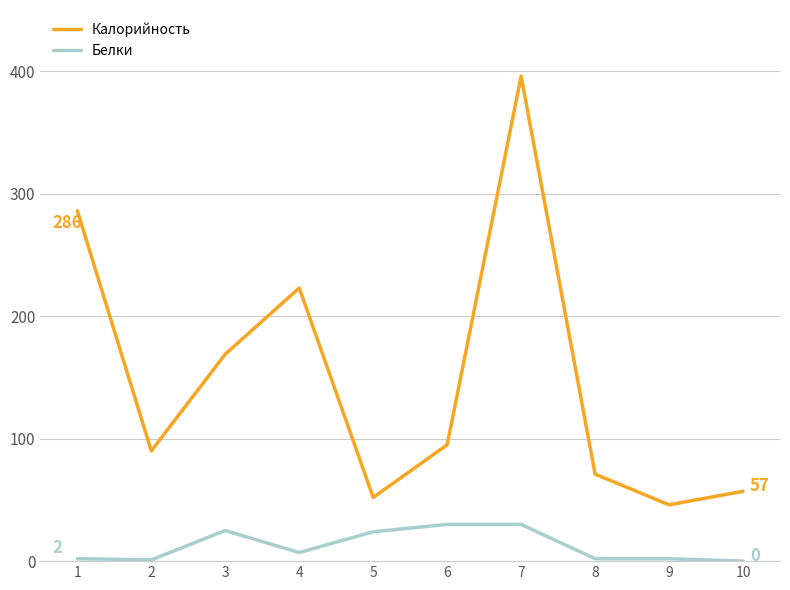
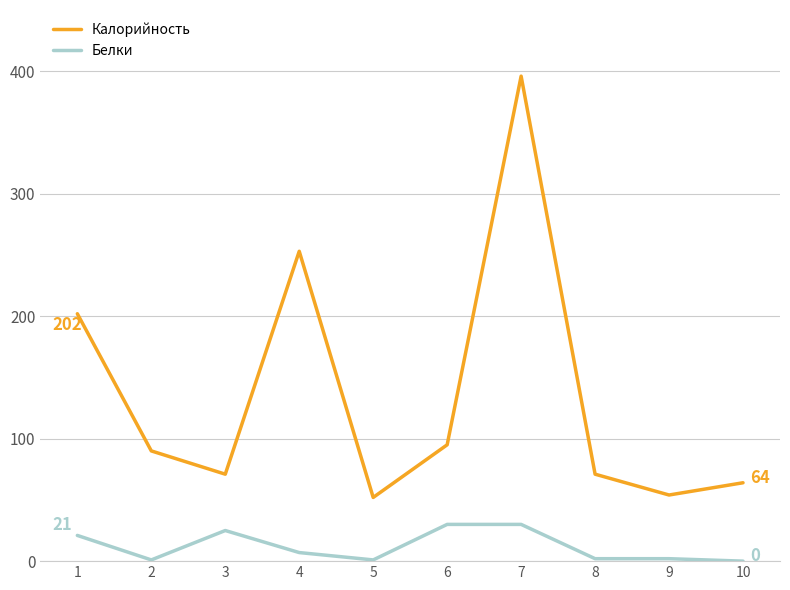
Калорийность, 1: 286 -> 202
Белки, 1: 2 -> 21
Калорийность, 3: 169 -> 71
Калорийность, 4: 223 -> 253
Белки, 5: 24 -> 1
Калорийность, 9: 46 -> 54
Калорийность, 10: 57 -> 64
